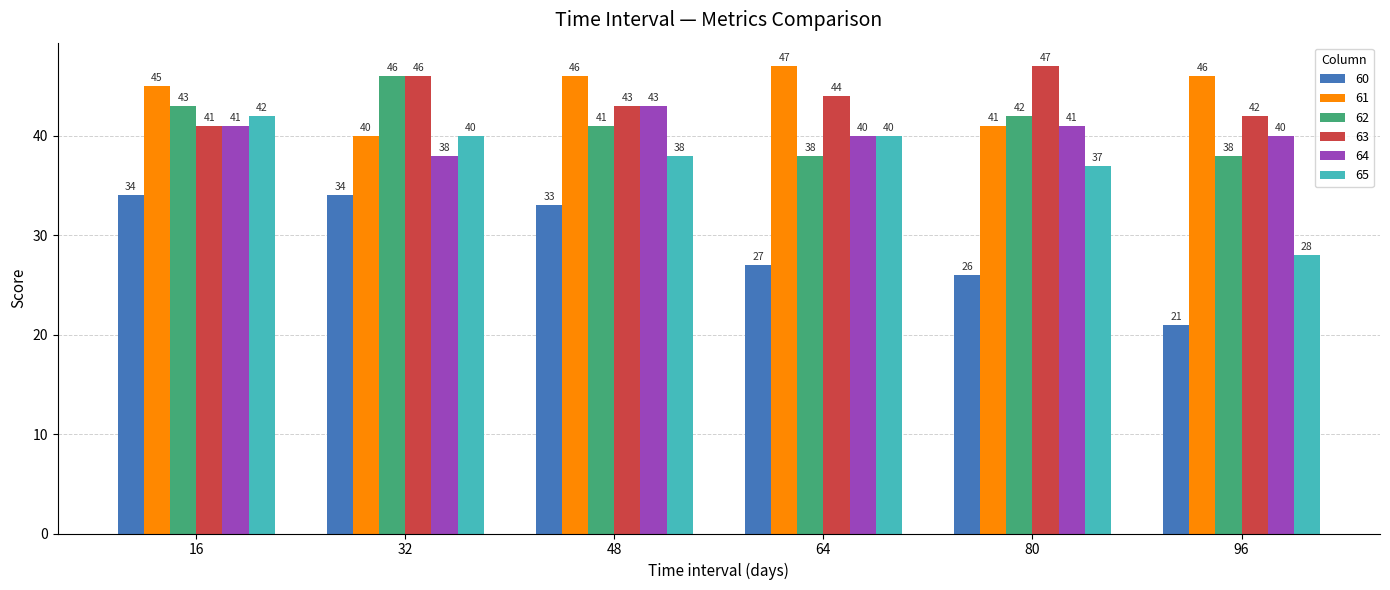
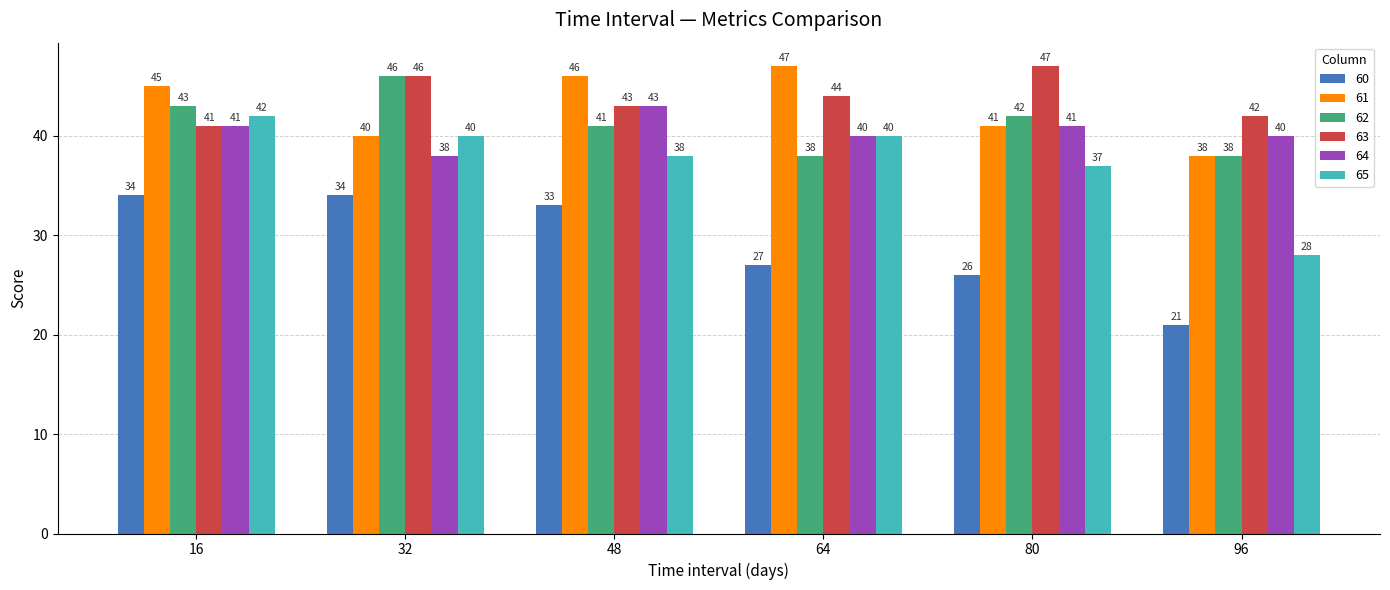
61, 96: 46 -> 38
